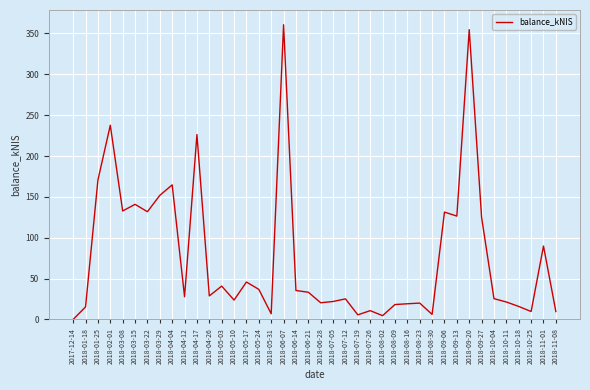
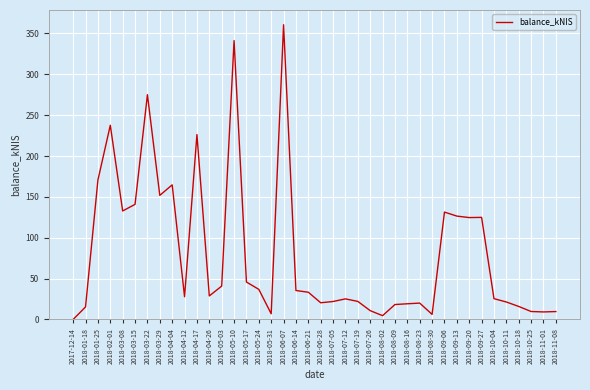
2018-03-22: 130 -> 280
2018-05-10: 20 -> 340
2018-07-19: 10 -> 20
2018-09-20: 350 -> 120
2018-11-01: 90 -> 10
